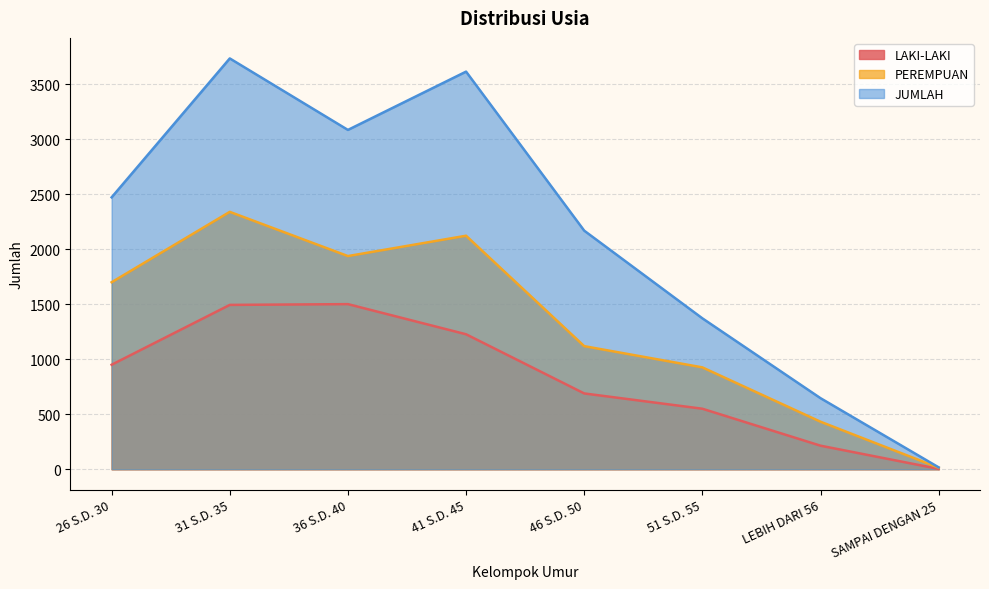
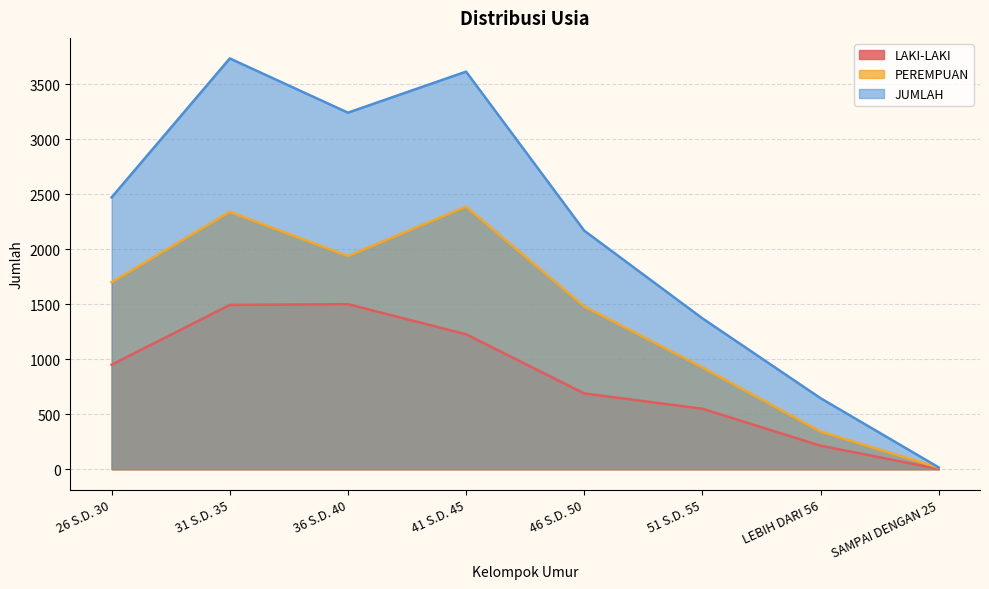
JUMLAH, 36 S.D. 40: 3090 -> 3240
PEREMPUAN, 41 S.D. 45: 2120 -> 2390
PEREMPUAN, 46 S.D. 50: 1120 -> 1480
PEREMPUAN, LEBIH DARI 56: 430 -> 340
